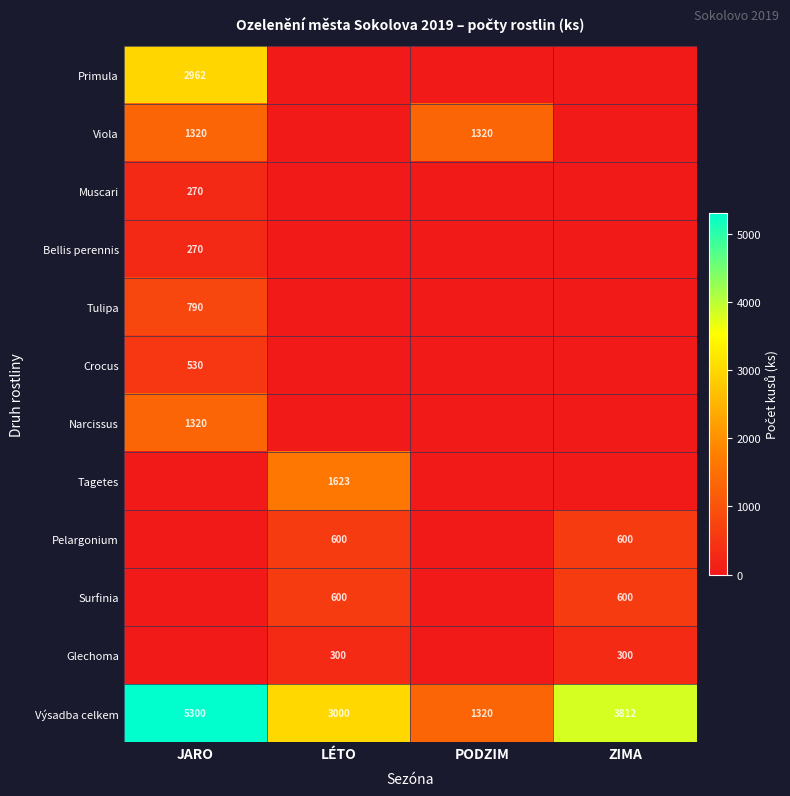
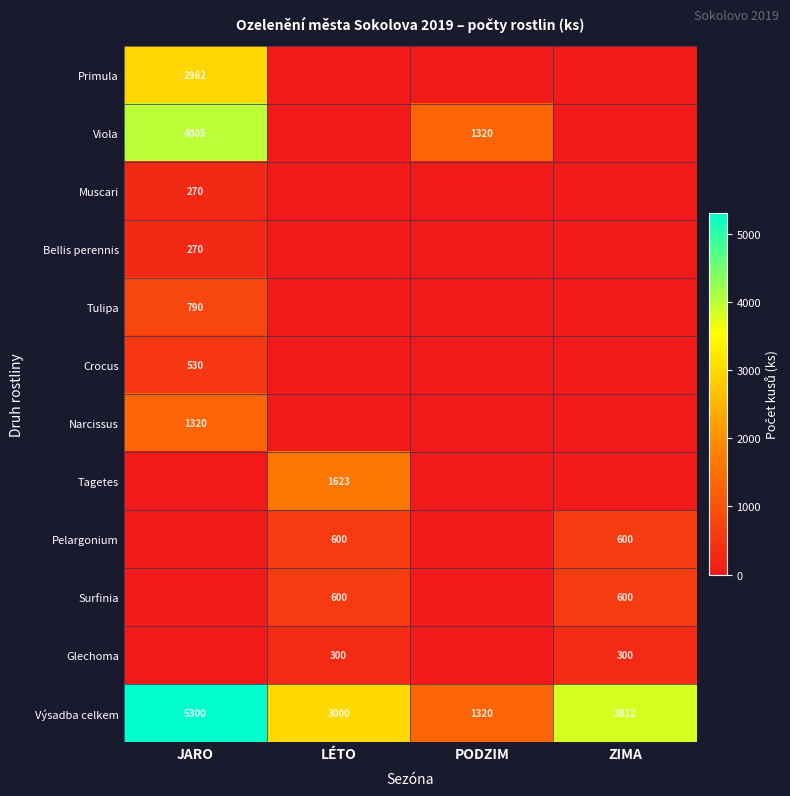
Viola, JARO: 1320 -> 4005
